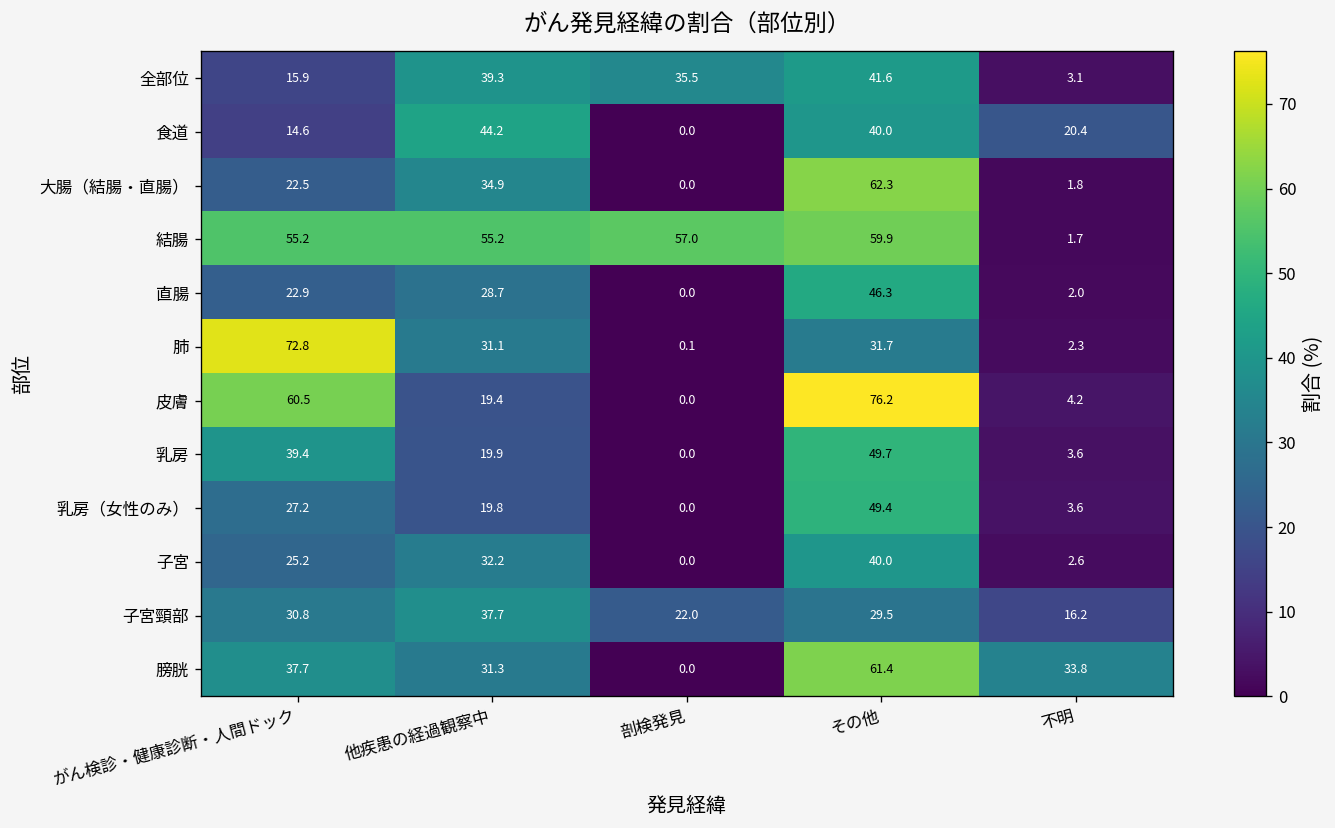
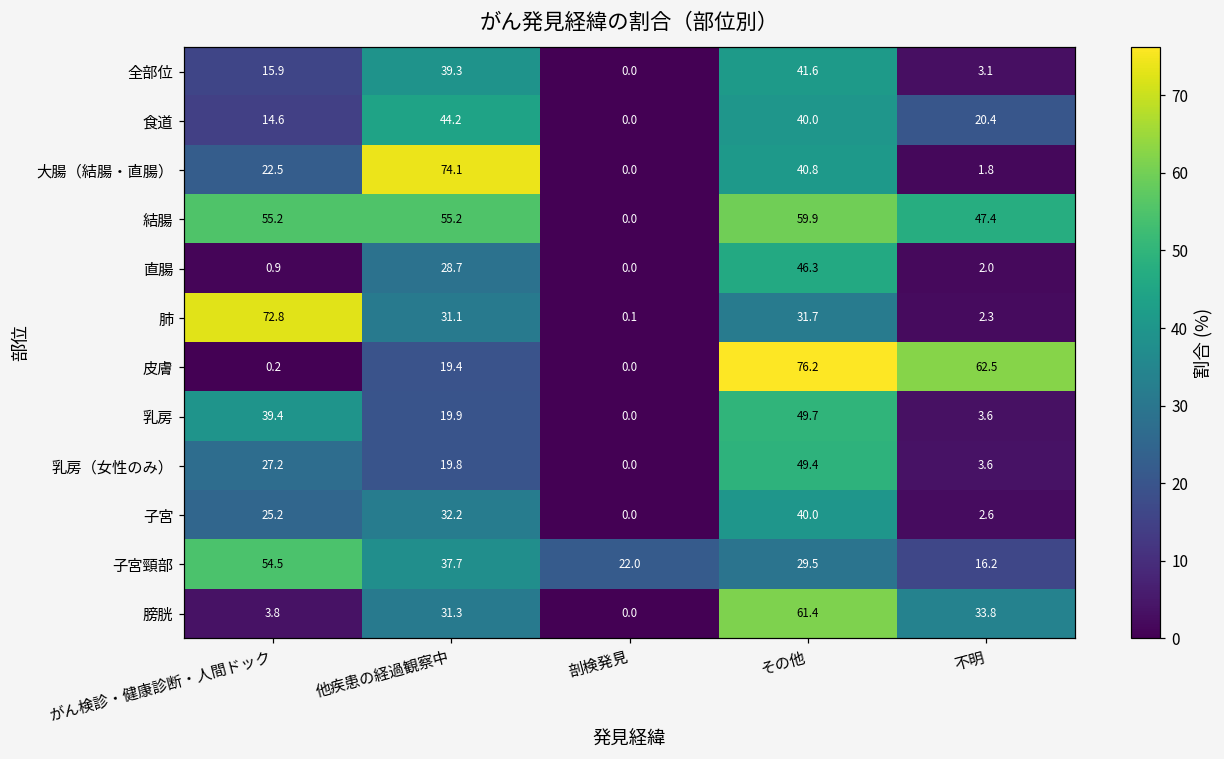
全部位, 剖検発見: 35.5 -> 0.0
大腸（結腸・直腸）, 他疾患の経過観察中: 34.9 -> 74.1
大腸（結腸・直腸）, その他: 62.3 -> 40.8
結腸, 剖検発見: 57.0 -> 0.0
結腸, 不明: 1.7 -> 47.4
直腸, がん検診・健康診断・人間ドック: 22.9 -> 0.9
皮膚, がん検診・健康診断・人間ドック: 60.5 -> 0.2
皮膚, 不明: 4.2 -> 62.5
子宮頸部, がん検診・健康診断・人間ドック: 30.8 -> 54.5
膀胱, がん検診・健康診断・人間ドック: 37.7 -> 3.8
